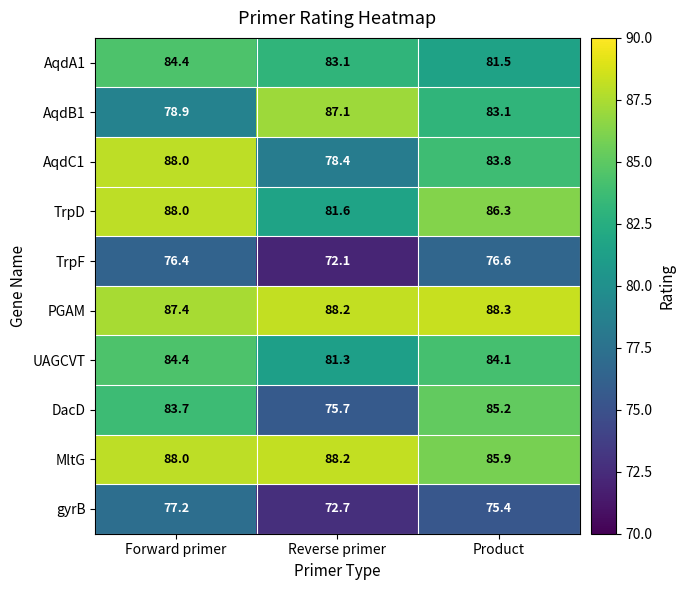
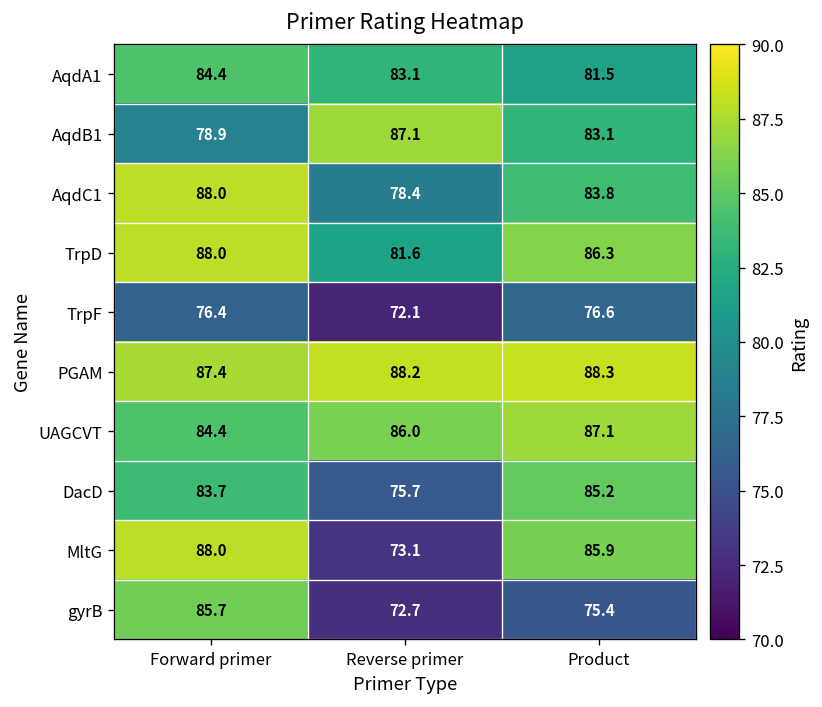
UAGCVT, Reverse primer: 81.3 -> 86.0
UAGCVT, Product: 84.1 -> 87.1
MltG, Reverse primer: 88.2 -> 73.1
gyrB, Forward primer: 77.2 -> 85.7
